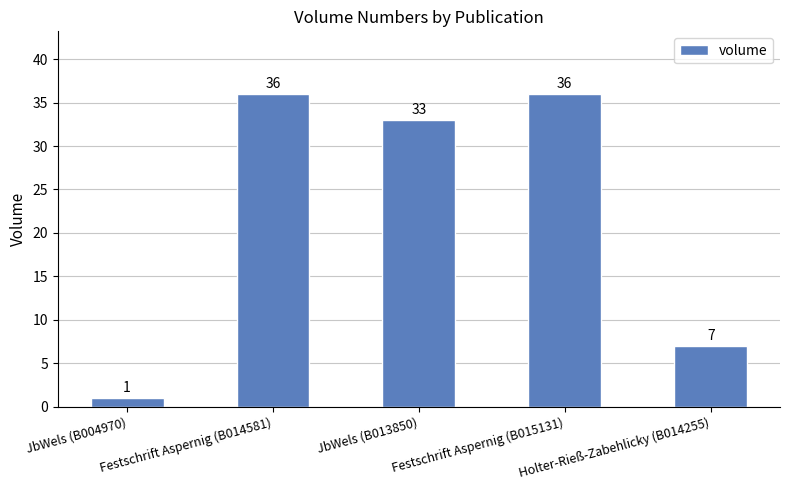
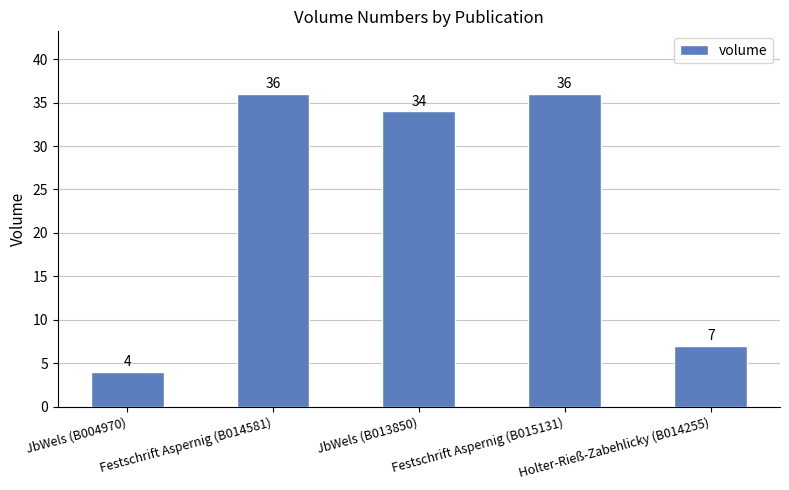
JbWels (B004970): 1 -> 4
JbWels (B013850): 33 -> 34
